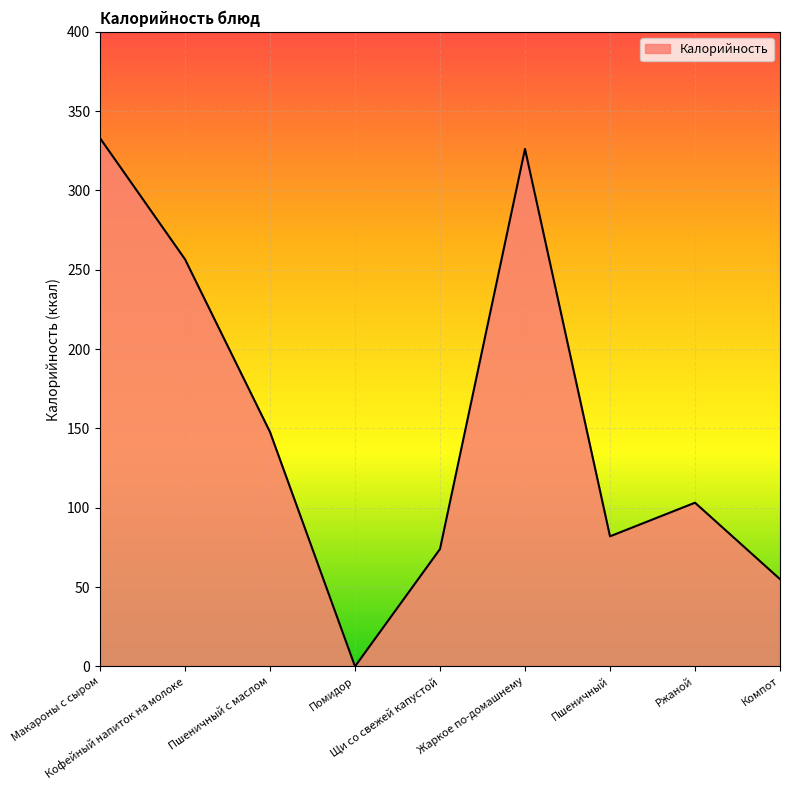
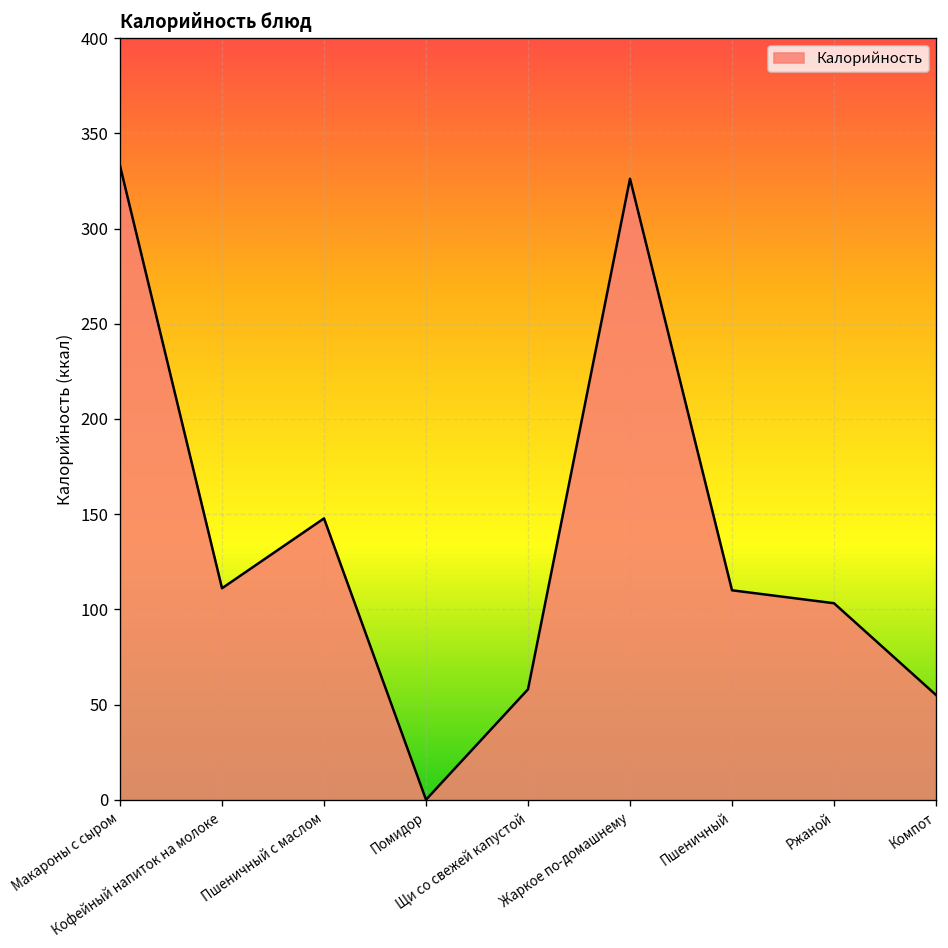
Кофейный напиток на молоке: 257 -> 111
Щи со свежей капустой: 74 -> 58
Пшеничный: 82 -> 110
